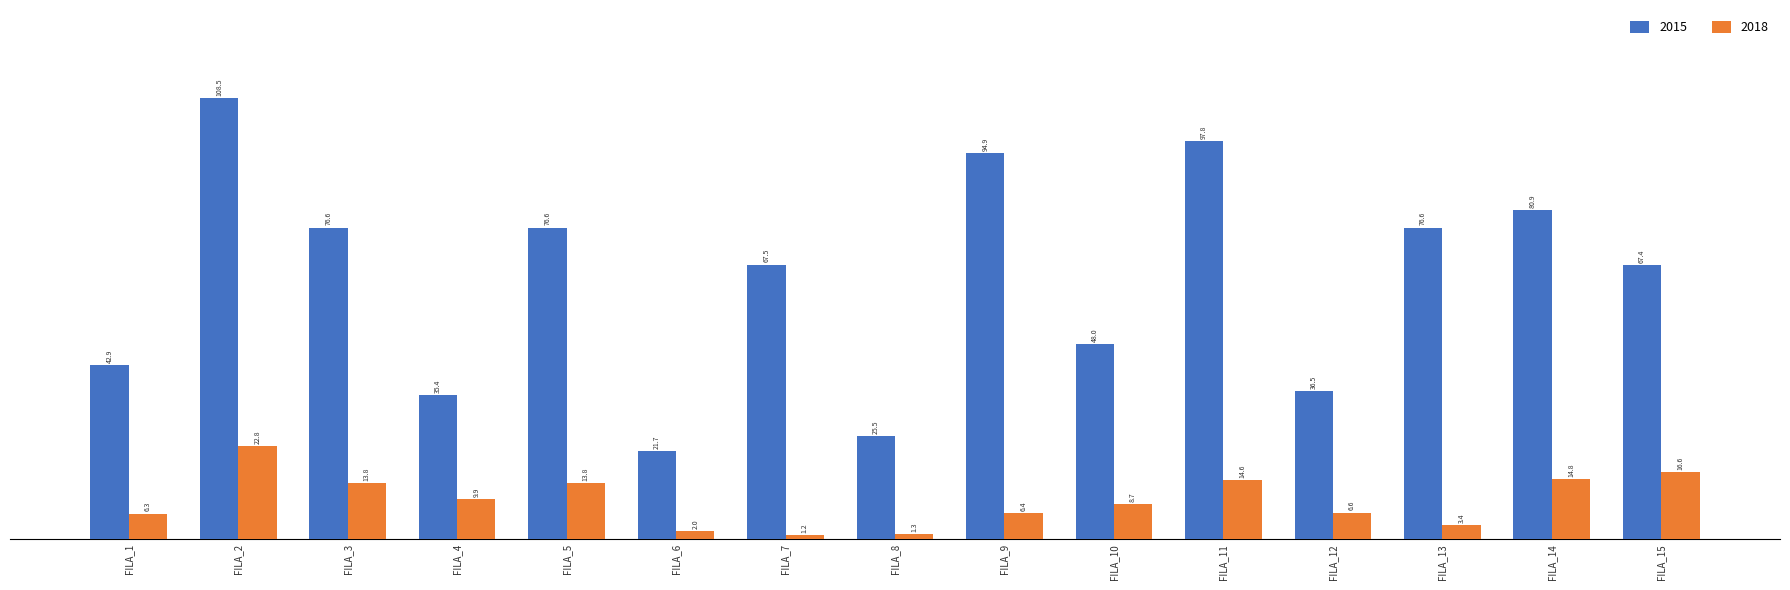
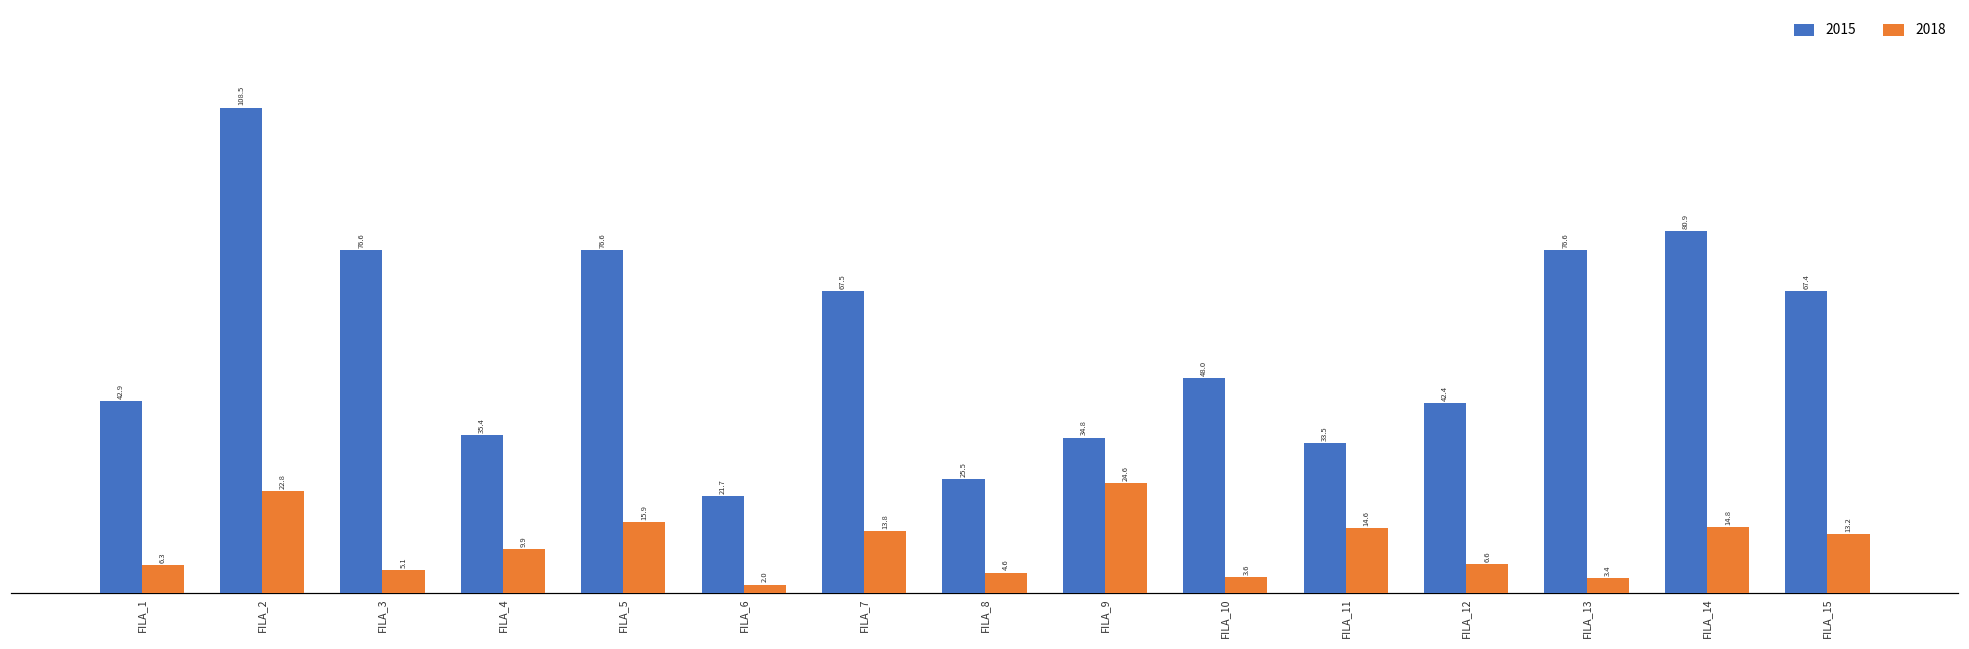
2018, FILA_3: 13.8 -> 5.1
2018, FILA_5: 13.8 -> 15.9
2018, FILA_7: 1.2 -> 13.8
2018, FILA_8: 1.3 -> 4.6
2015, FILA_9: 94.9 -> 34.8
2018, FILA_9: 6.4 -> 24.6
2018, FILA_10: 8.7 -> 3.6
2015, FILA_11: 97.8 -> 33.5
2015, FILA_12: 36.5 -> 42.4
2018, FILA_15: 16.6 -> 13.2
